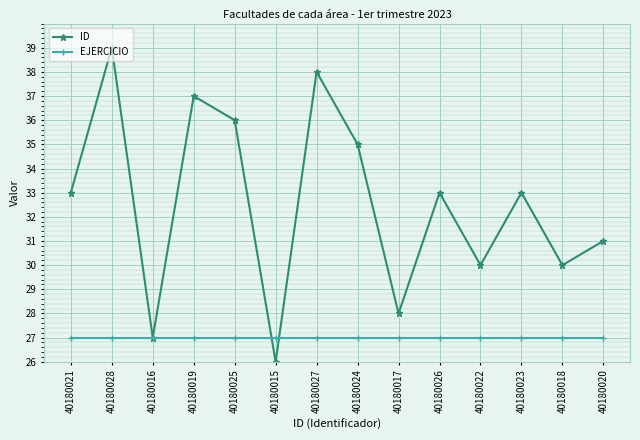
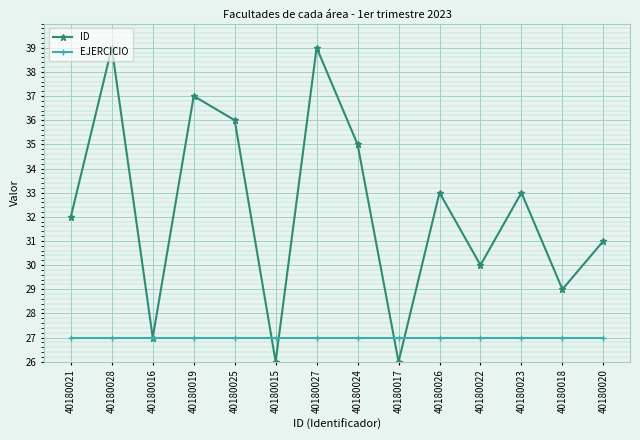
ID, 40180021: 33.0 -> 32.0
ID, 40180027: 38.0 -> 39.0
ID, 40180017: 28.0 -> 26.0
ID, 40180018: 30.0 -> 29.0
